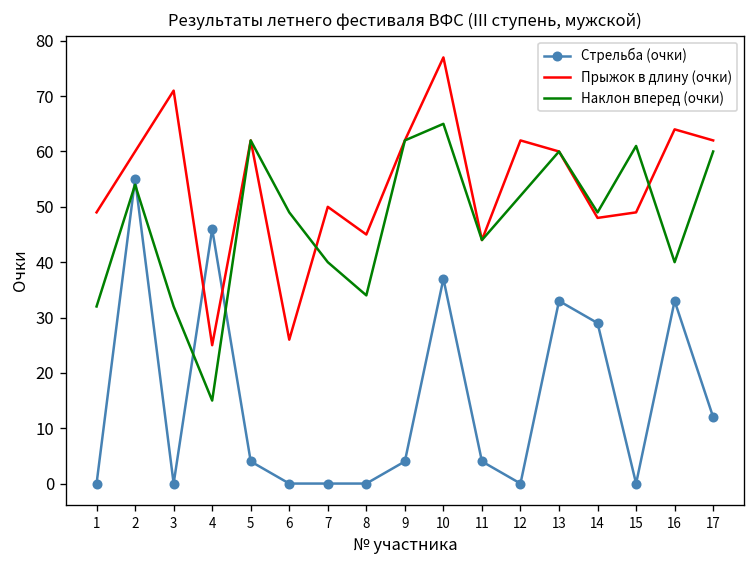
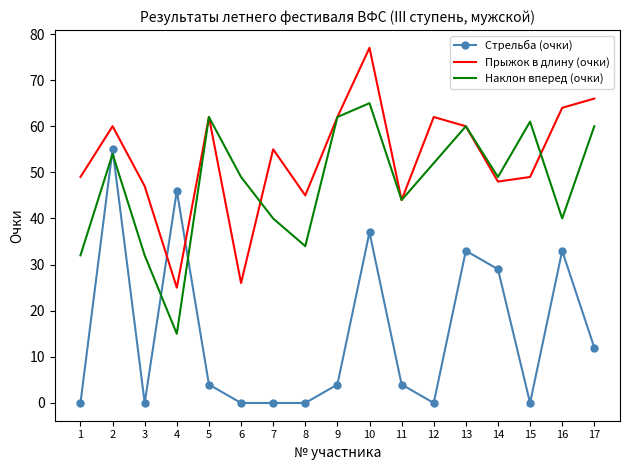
Прыжок в длину (очки), 3: 71 -> 47
Прыжок в длину (очки), 7: 50 -> 55
Прыжок в длину (очки), 17: 62 -> 66
